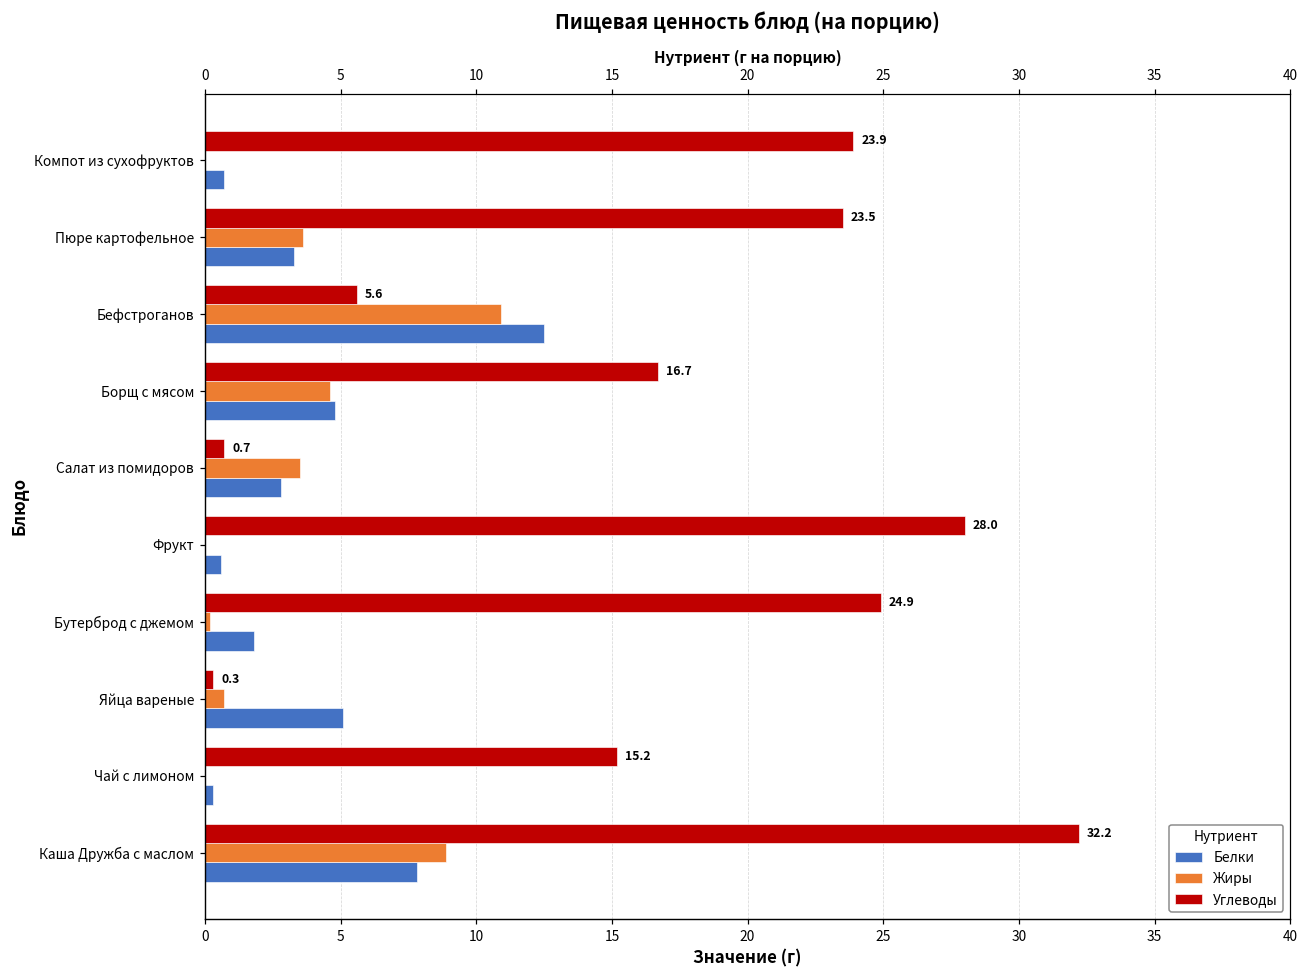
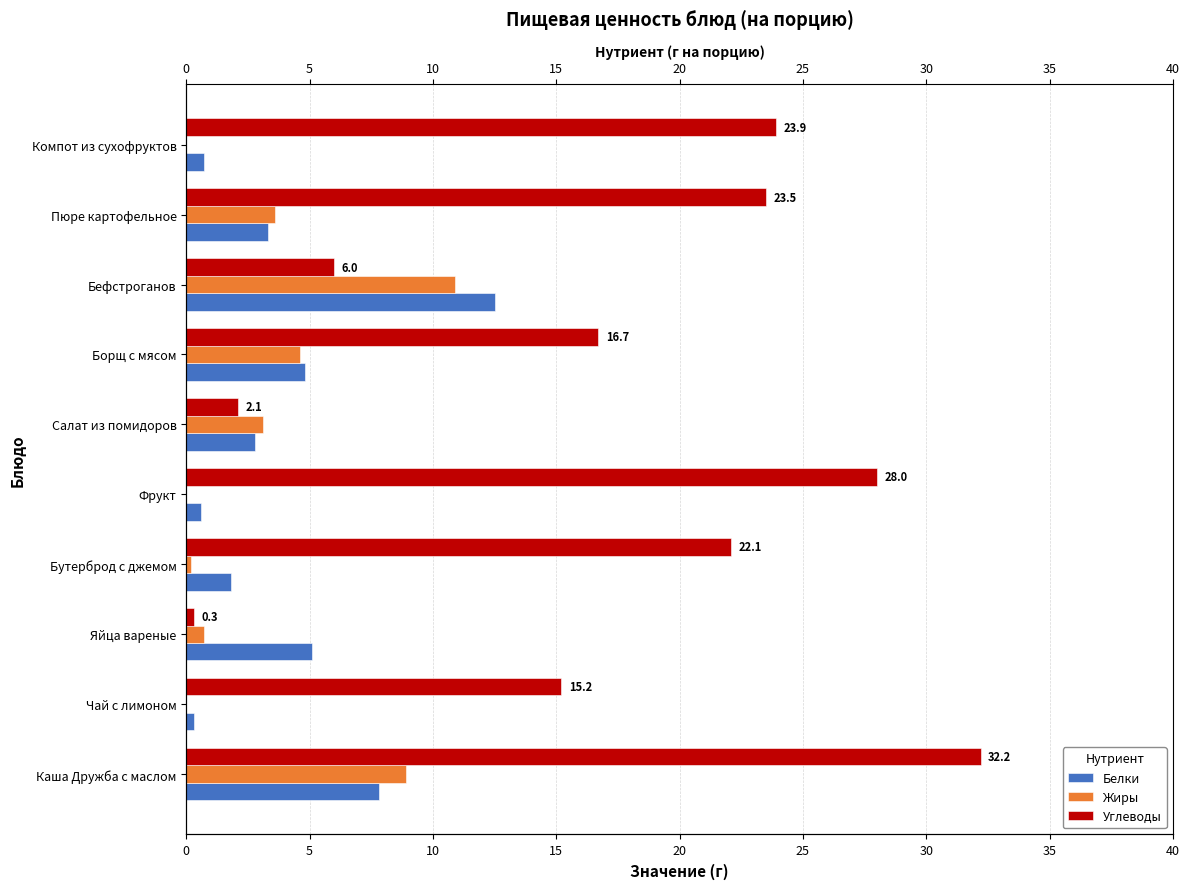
Углеводы, Бефстроганов: 5.6 -> 6.0
Углеводы, Салат из помидоров: 0.7 -> 2.1
Жиры, Салат из помидоров: 3.5 -> 3.1
Углеводы, Бутерброд с джемом: 24.9 -> 22.1
